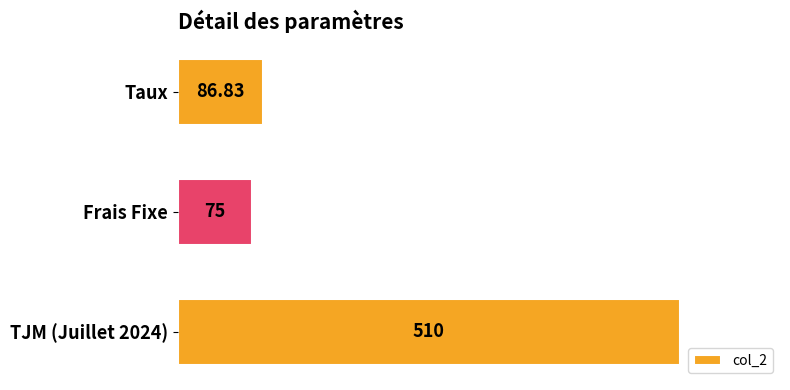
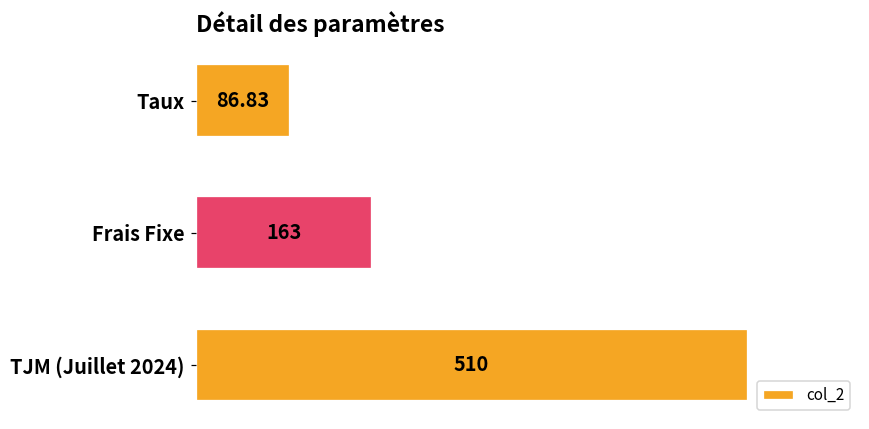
Frais Fixe: 75 -> 163
